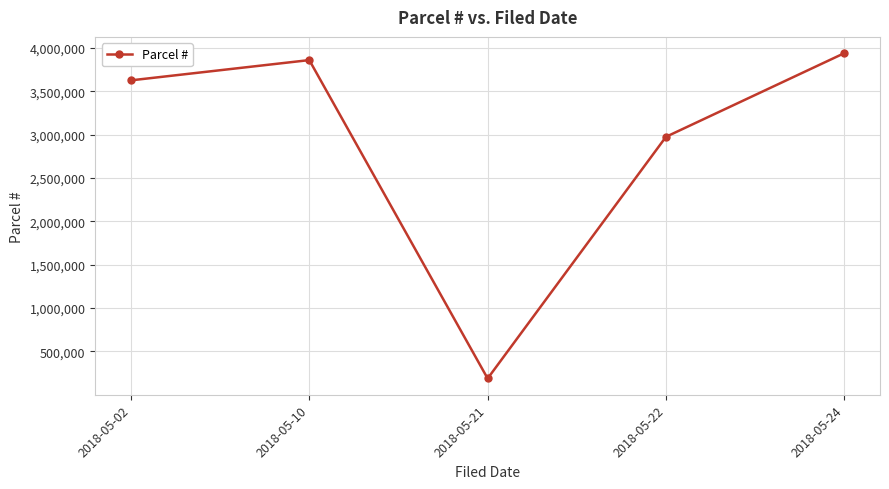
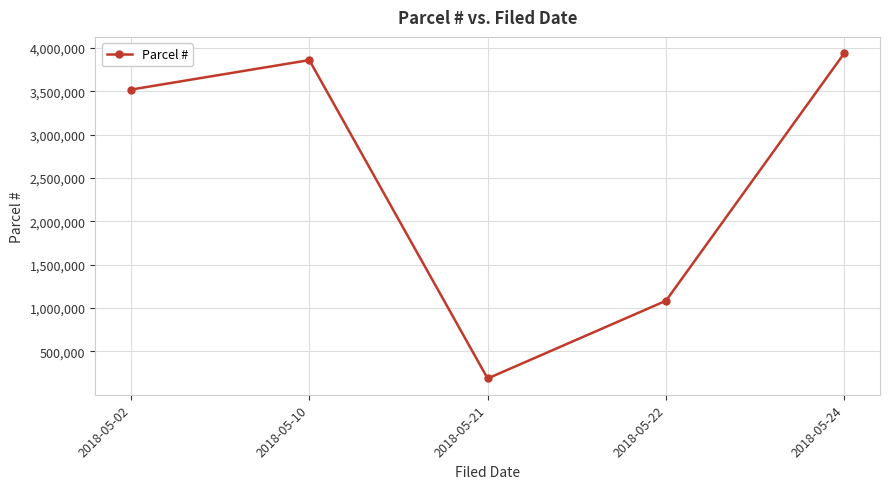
2018-05-02: 3,600,000 -> 3,500,000
2018-05-22: 3,000,000 -> 1,100,000
